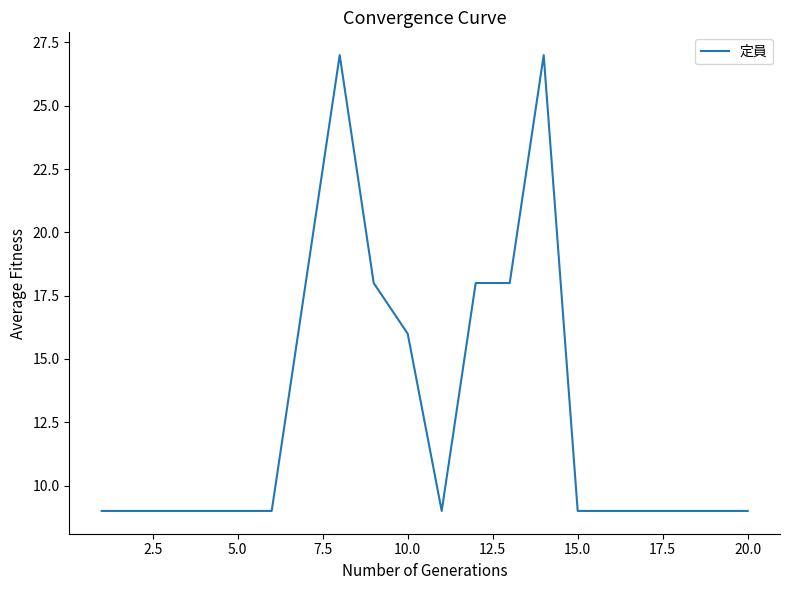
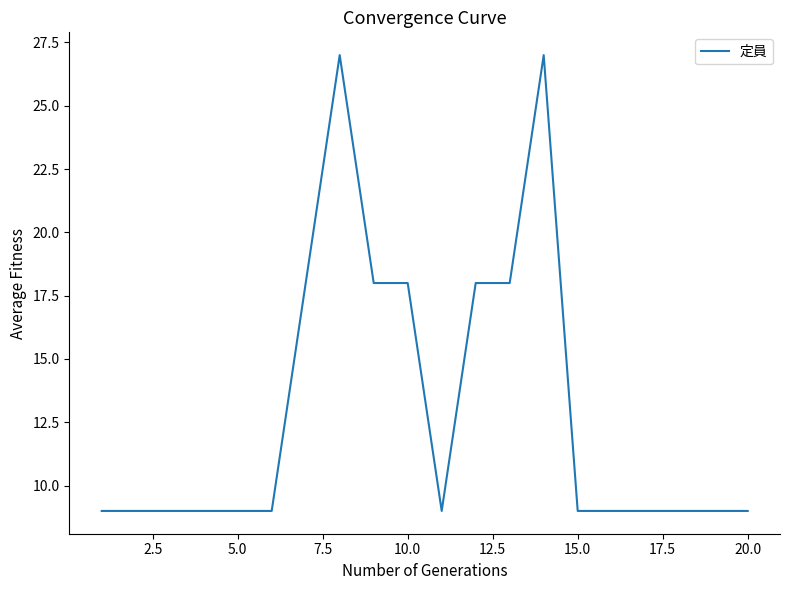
10.0: 16 -> 18
